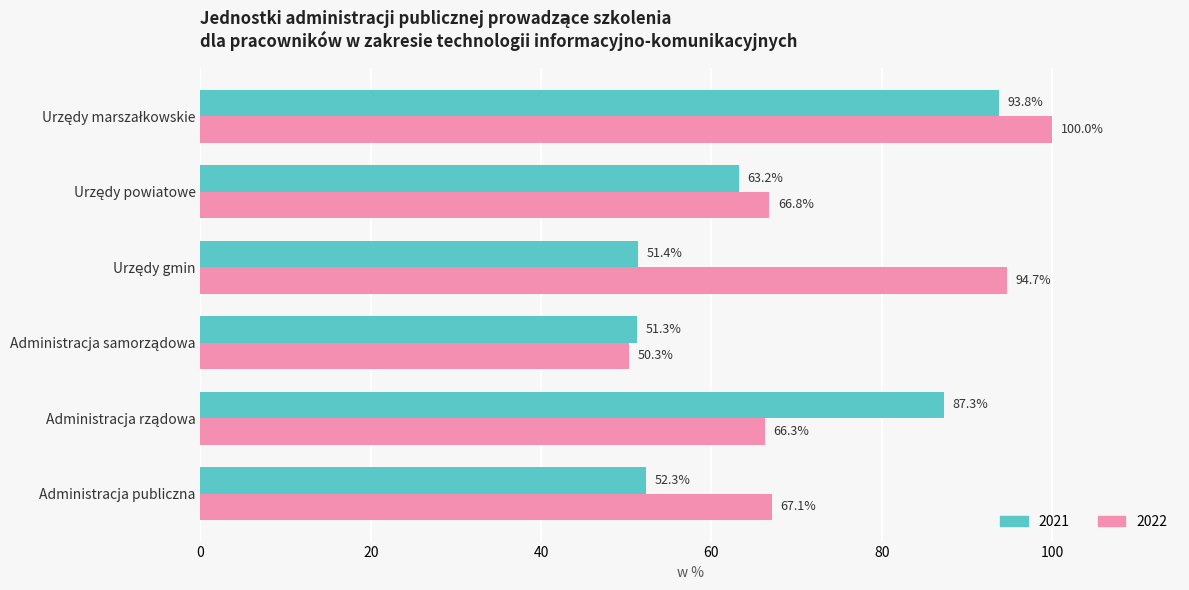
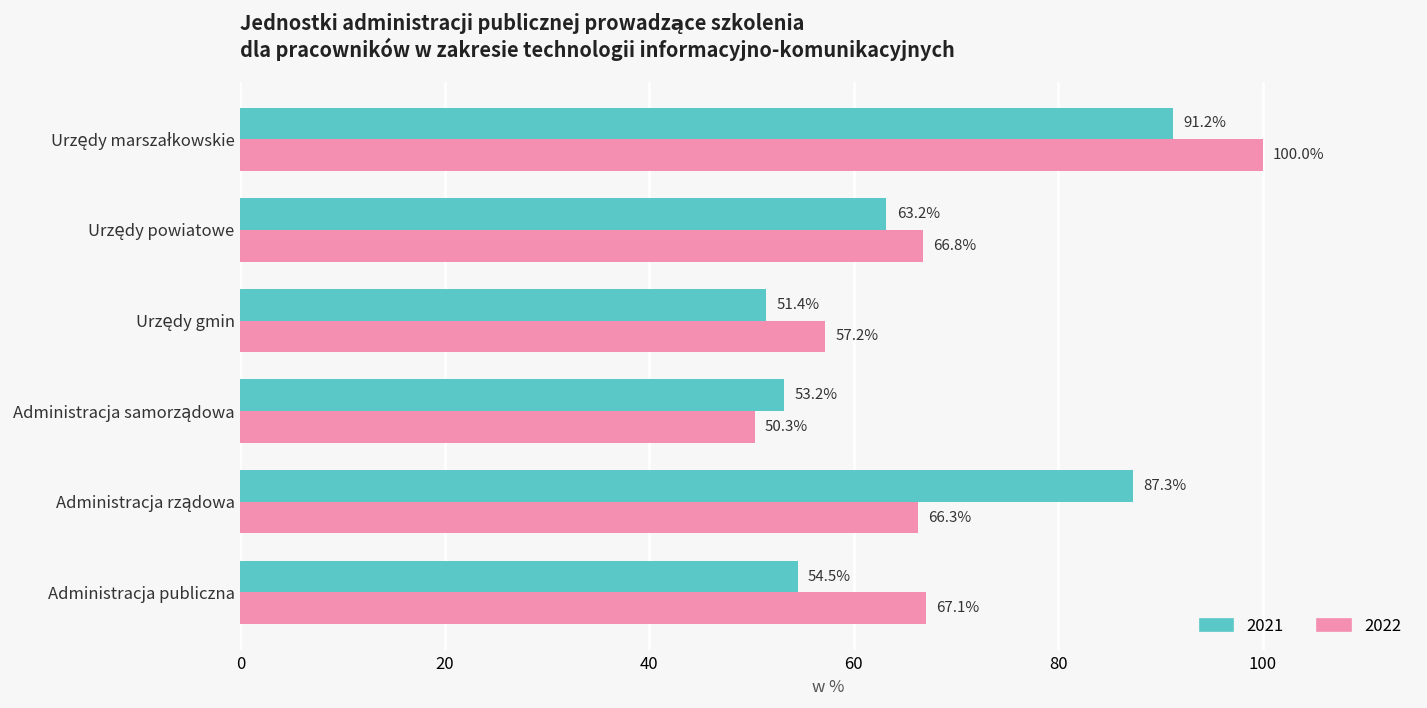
2021, Urzędy marszałkowskie: 93.8% -> 91.2%
2022, Urzędy gmin: 94.7% -> 57.2%
2021, Administracja samorządowa: 51.3% -> 53.2%
2021, Administracja publiczna: 52.3% -> 54.5%
